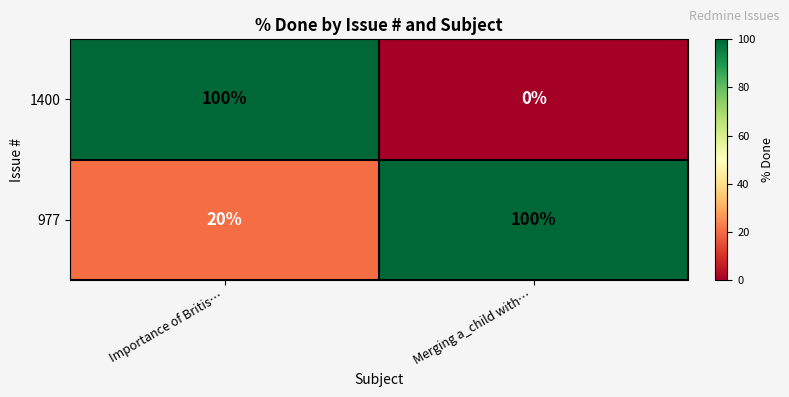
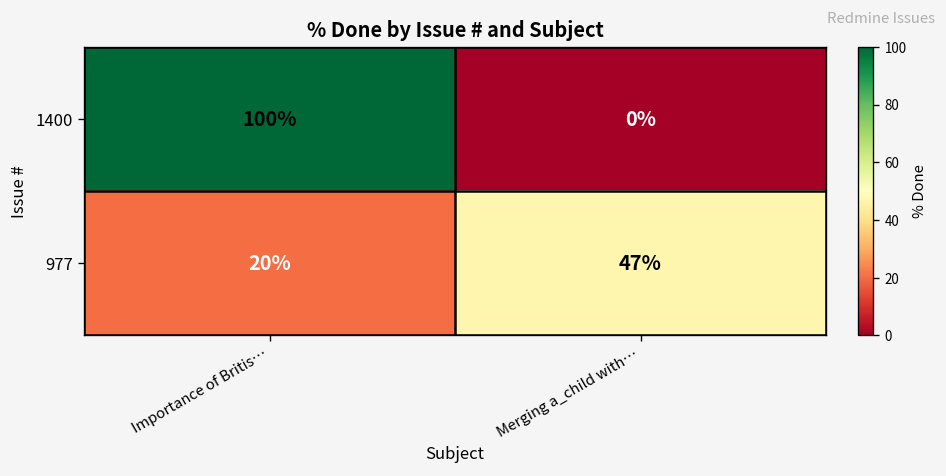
977, Merging a_child with…: 100% -> 47%
